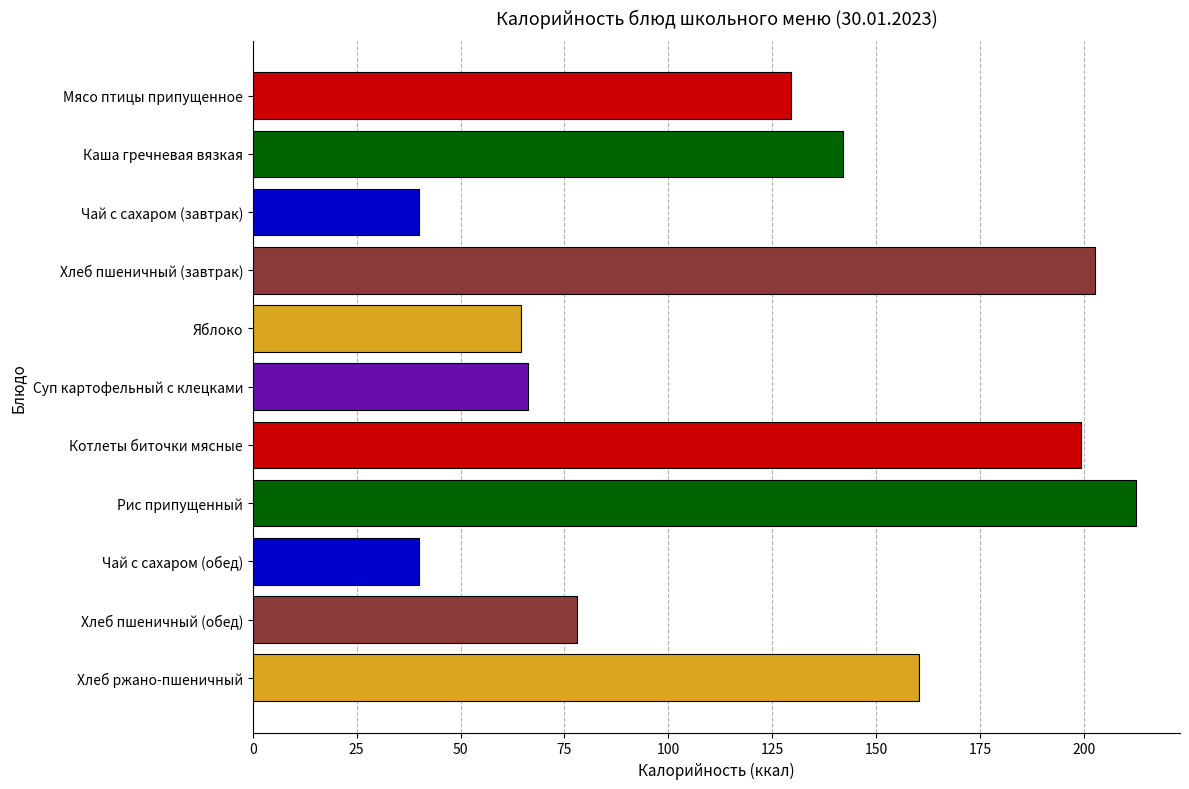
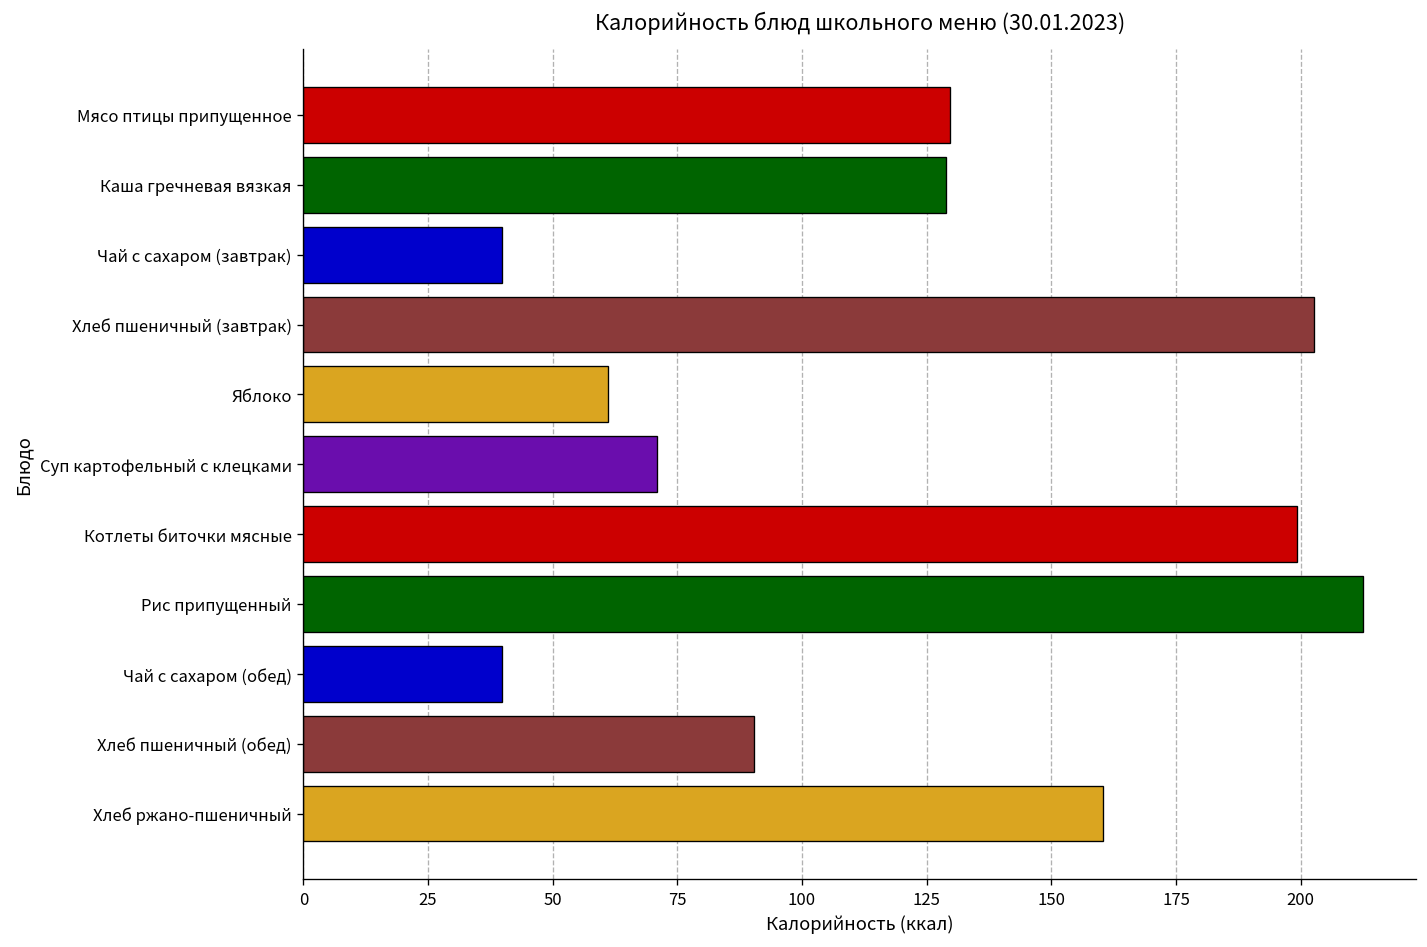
Каша гречневая вязкая: 142 -> 129
Яблоко: 65 -> 61
Суп картофельный с клецками: 66 -> 71
Хлеб пшеничный (обед): 78 -> 90
